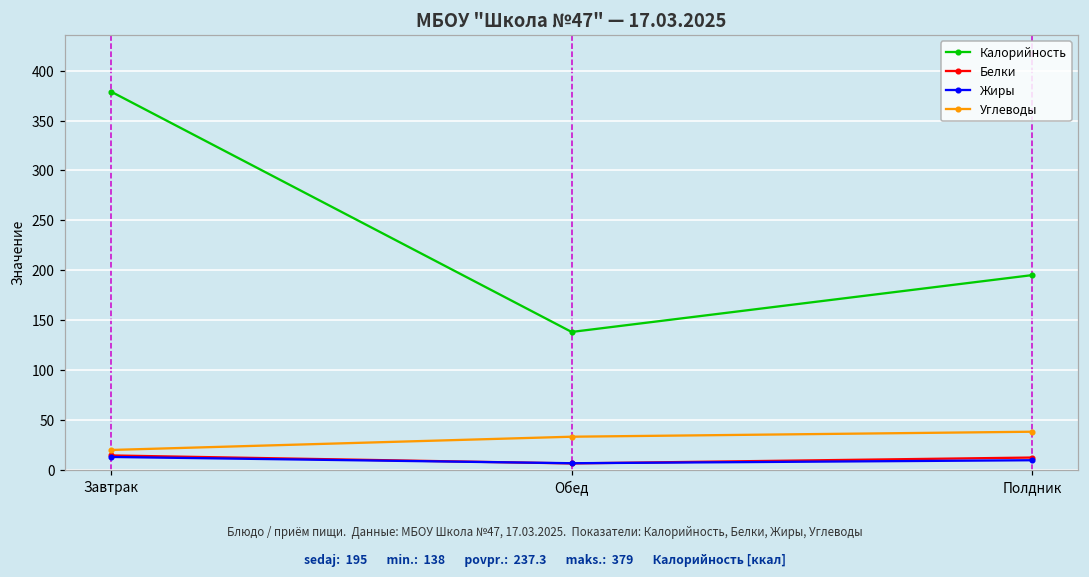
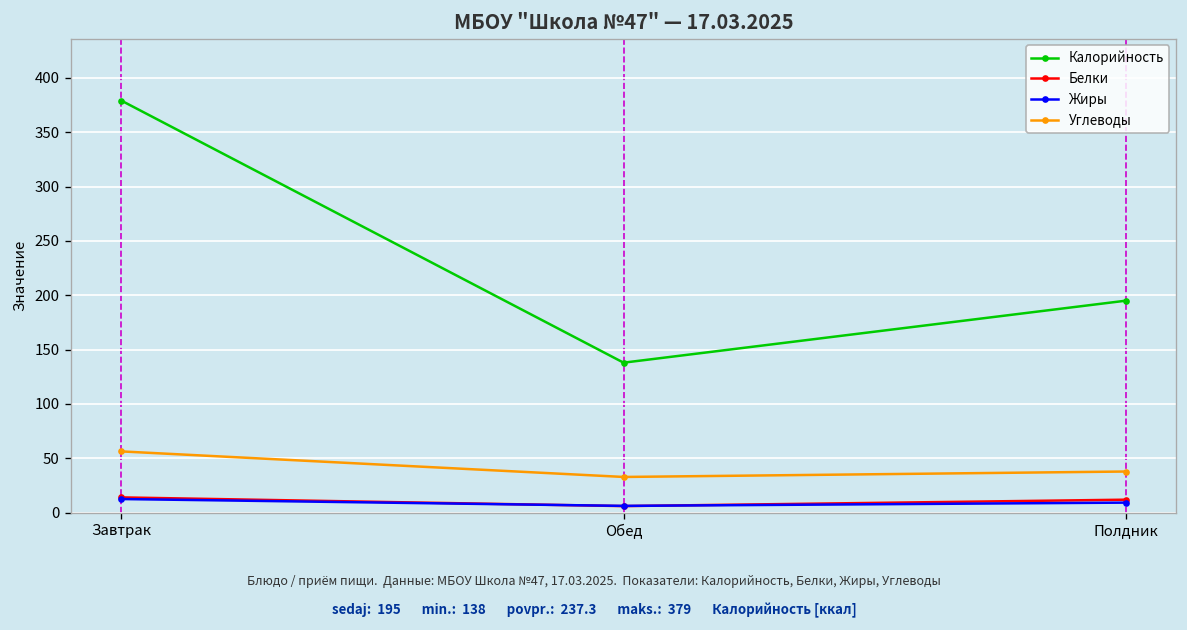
Углеводы, Завтрак: 20 -> 60
